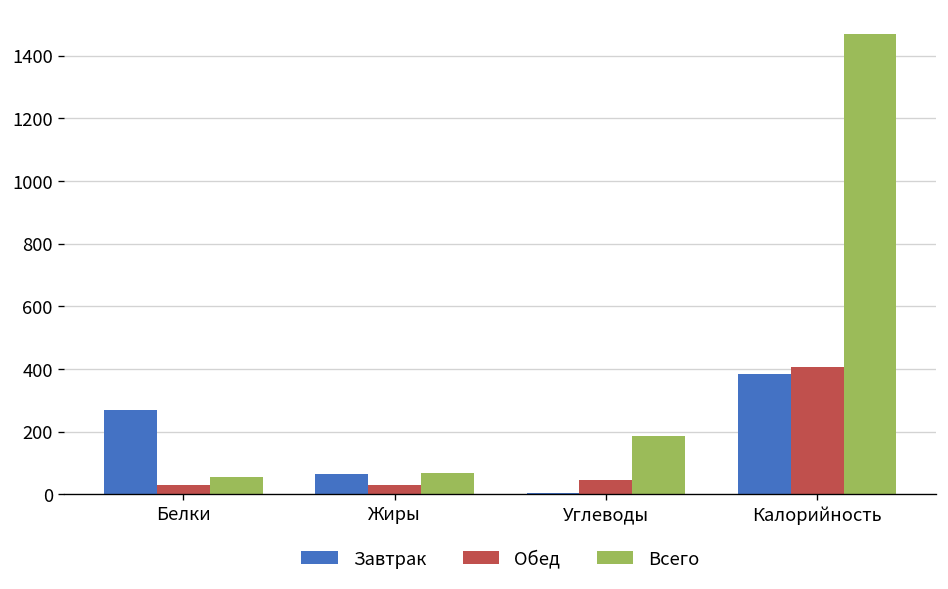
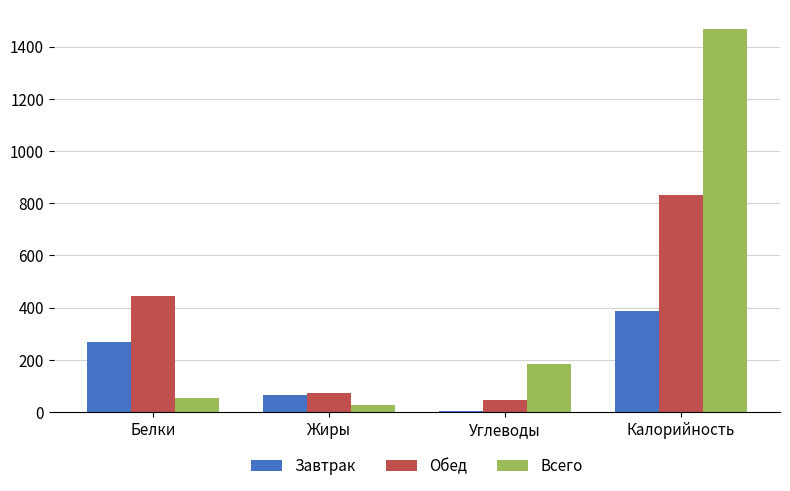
Обед, Белки: 30 -> 440
Обед, Жиры: 30 -> 70
Всего, Жиры: 70 -> 30
Обед, Калорийность: 410 -> 830
